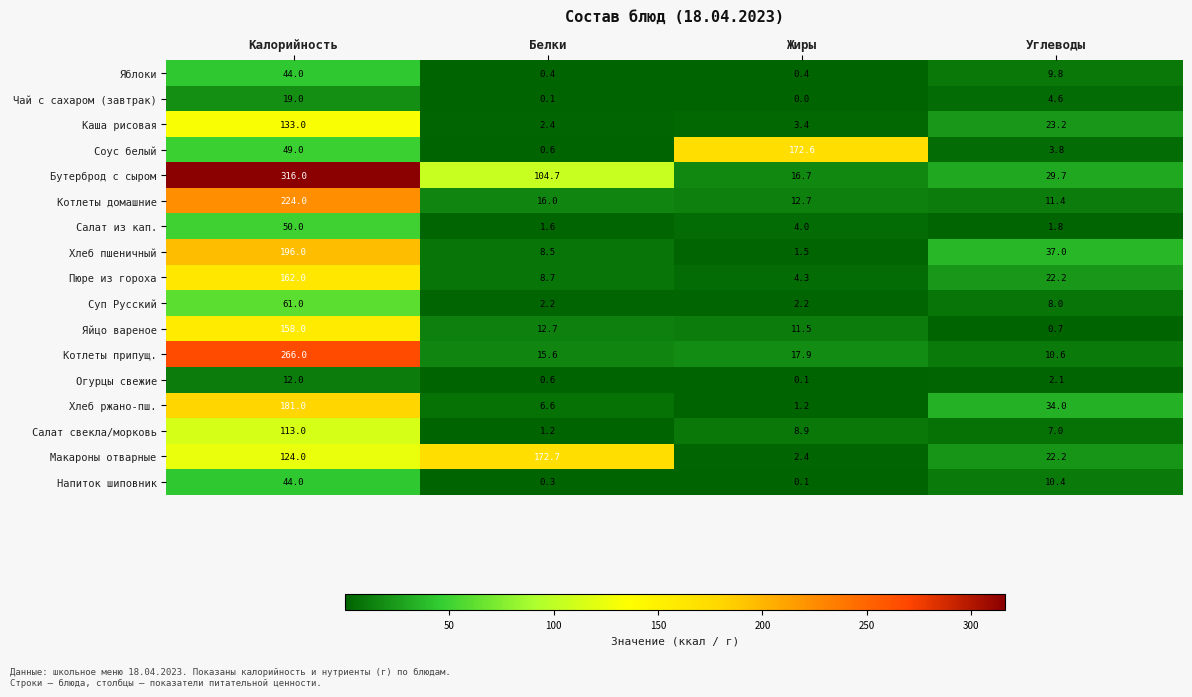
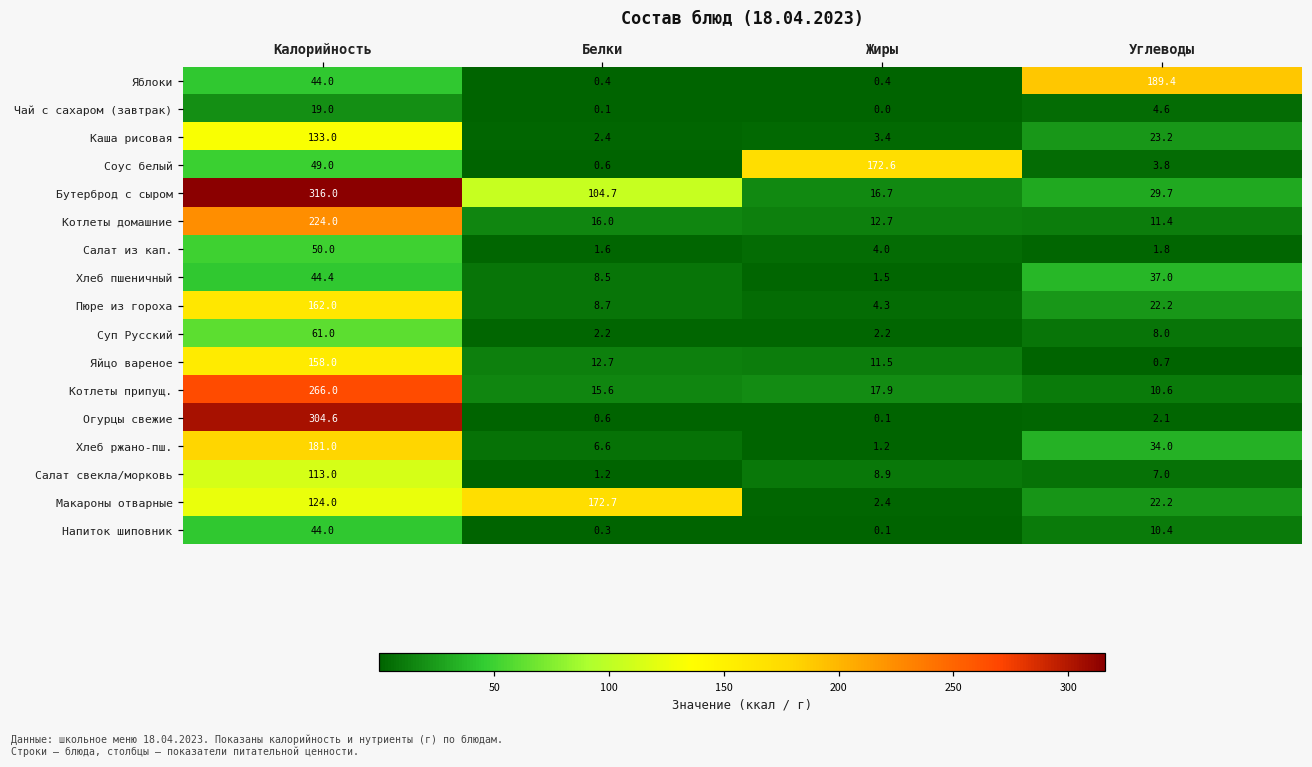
Яблоки, Углеводы: 9.8 -> 189.4
Хлеб пшеничный, Калорийность: 196.0 -> 44.4
Огурцы свежие, Калорийность: 12.0 -> 304.6
